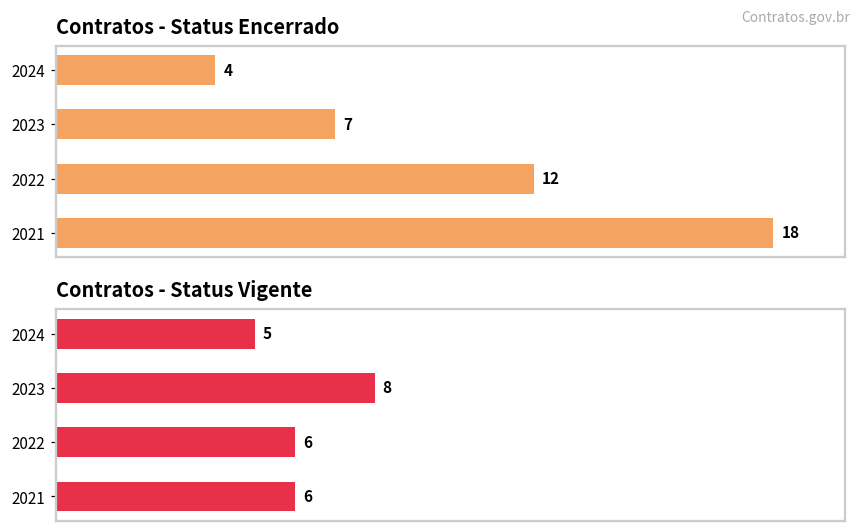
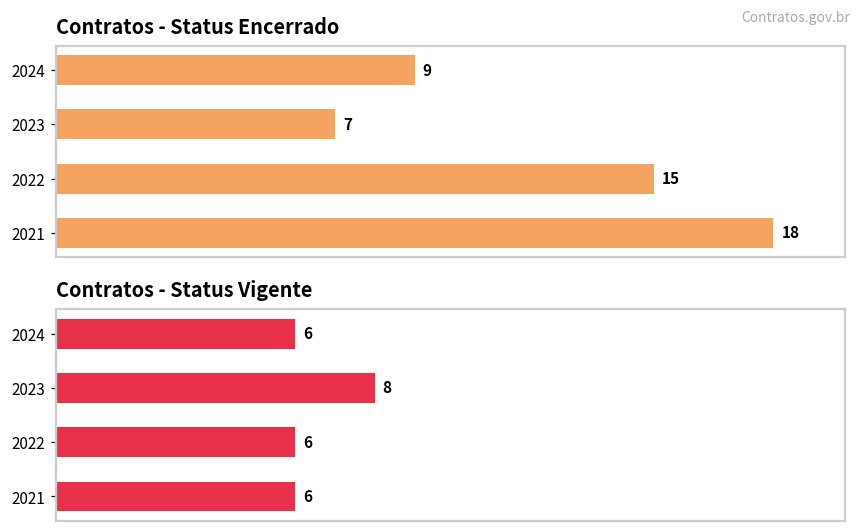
Contratos - Status Encerrado, 2024: 4 -> 9
Contratos - Status Encerrado, 2022: 12 -> 15
Contratos - Status Vigente, 2024: 5 -> 6
